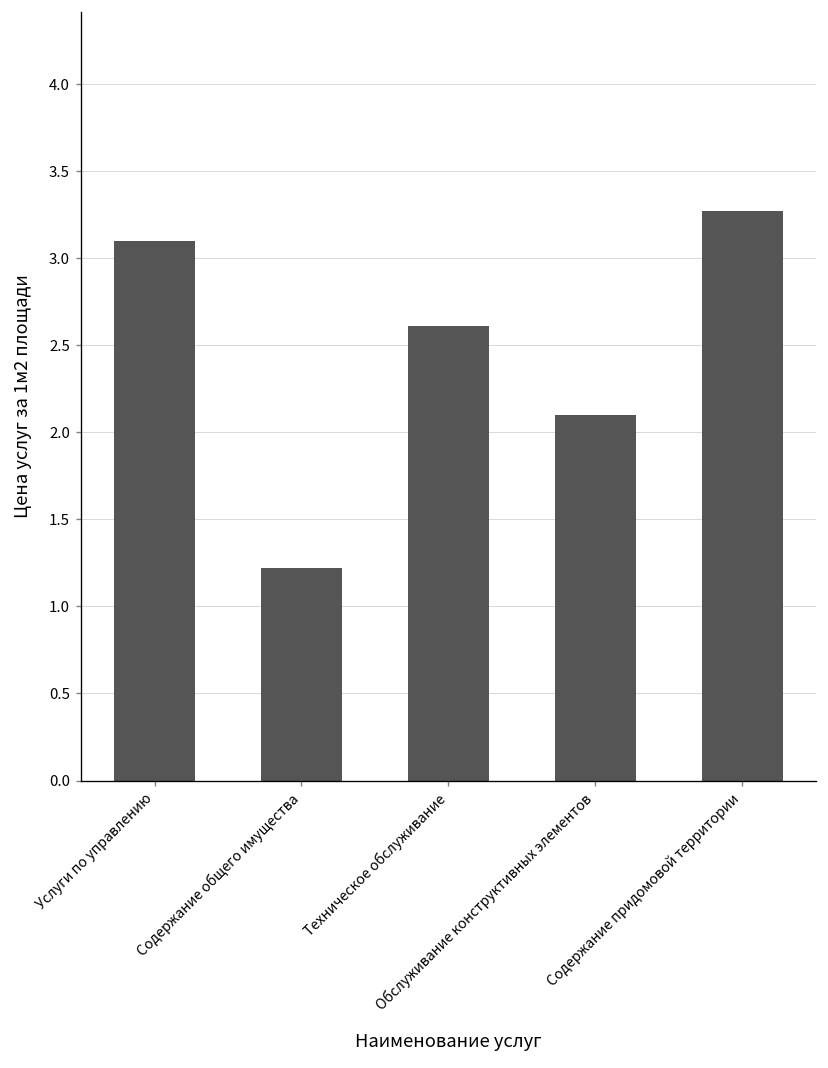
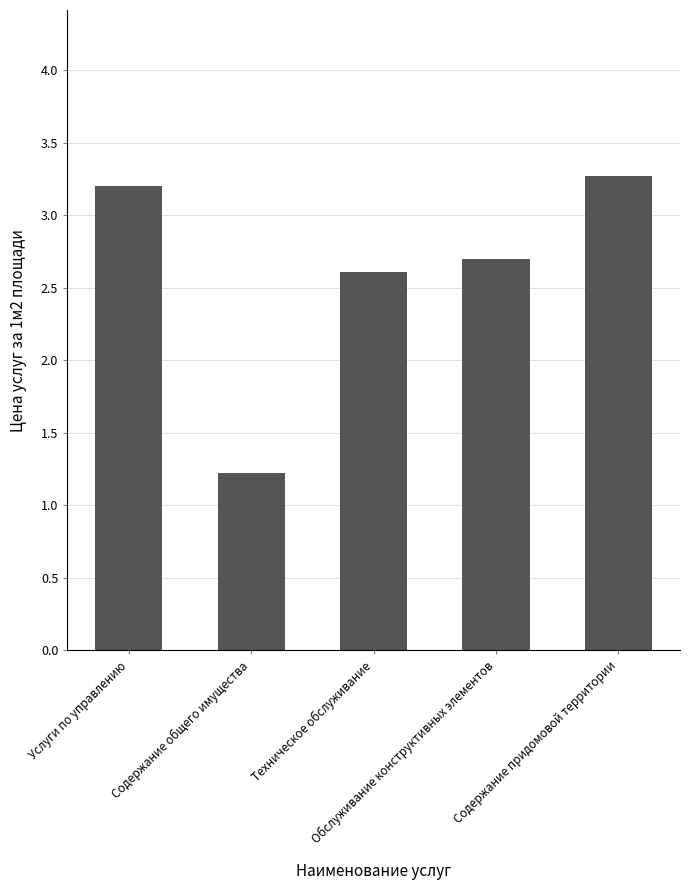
Услуги по управлению: 3.1 -> 3.2
Обслуживание конструктивных элементов: 2.1 -> 2.7
